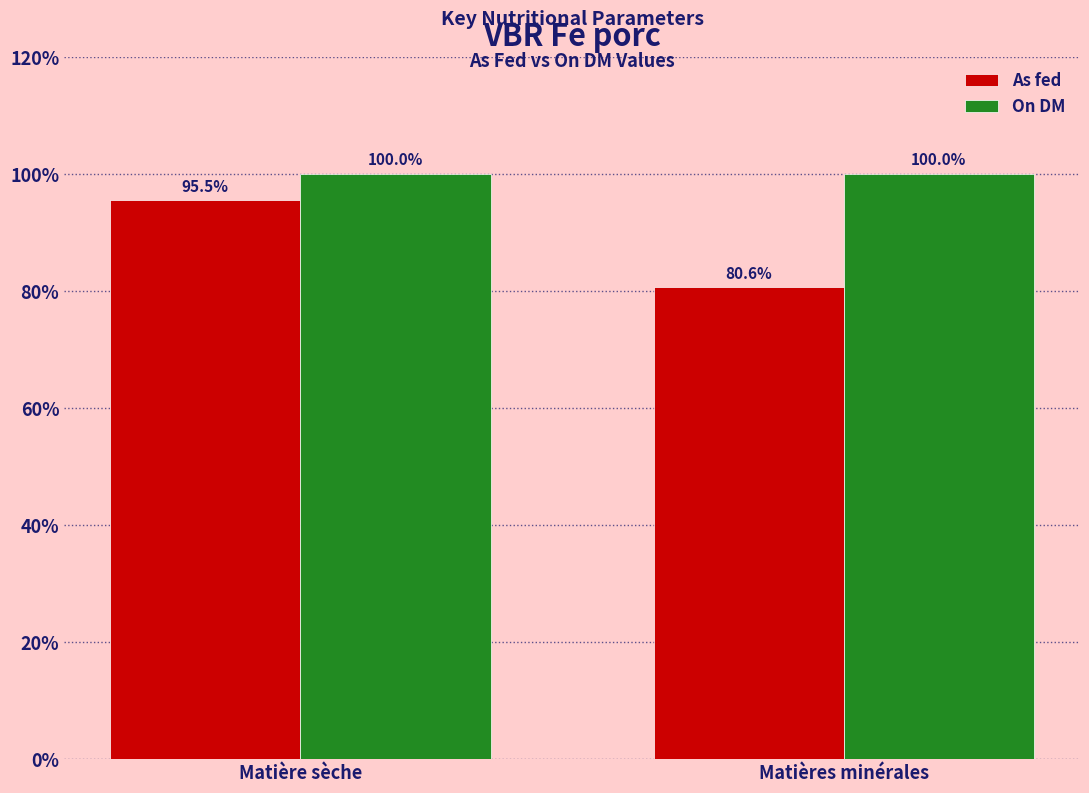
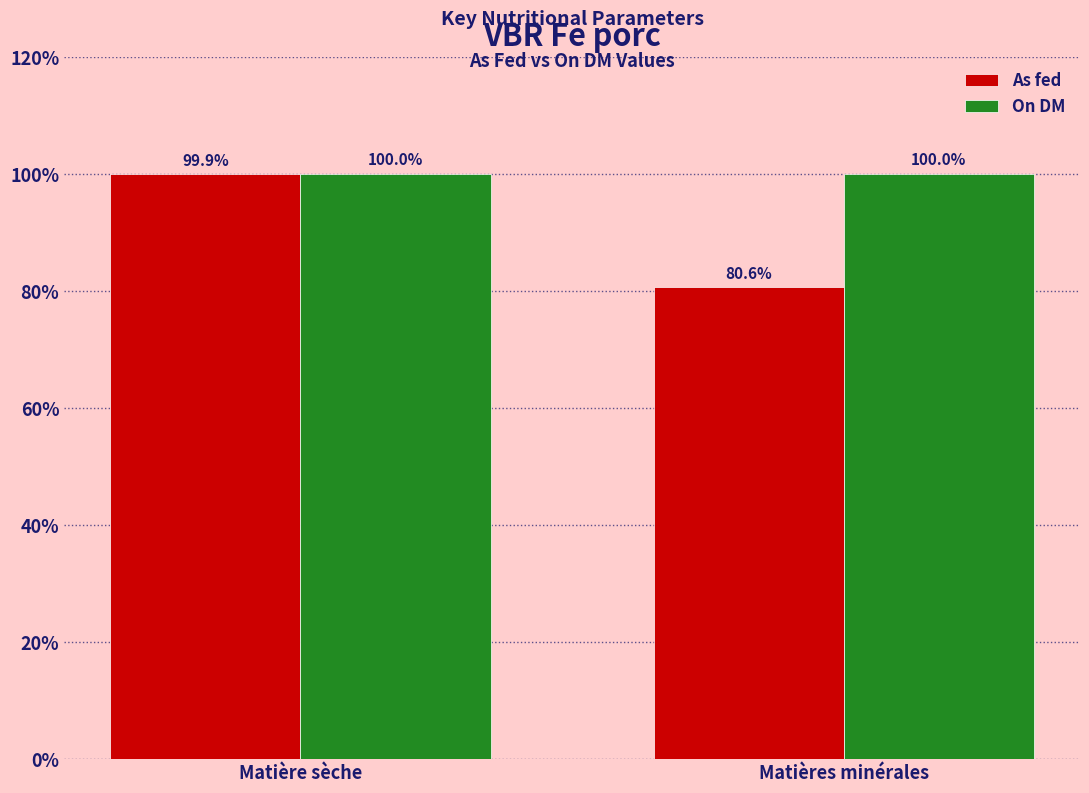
As fed, Matière sèche: 95.5% -> 99.9%
